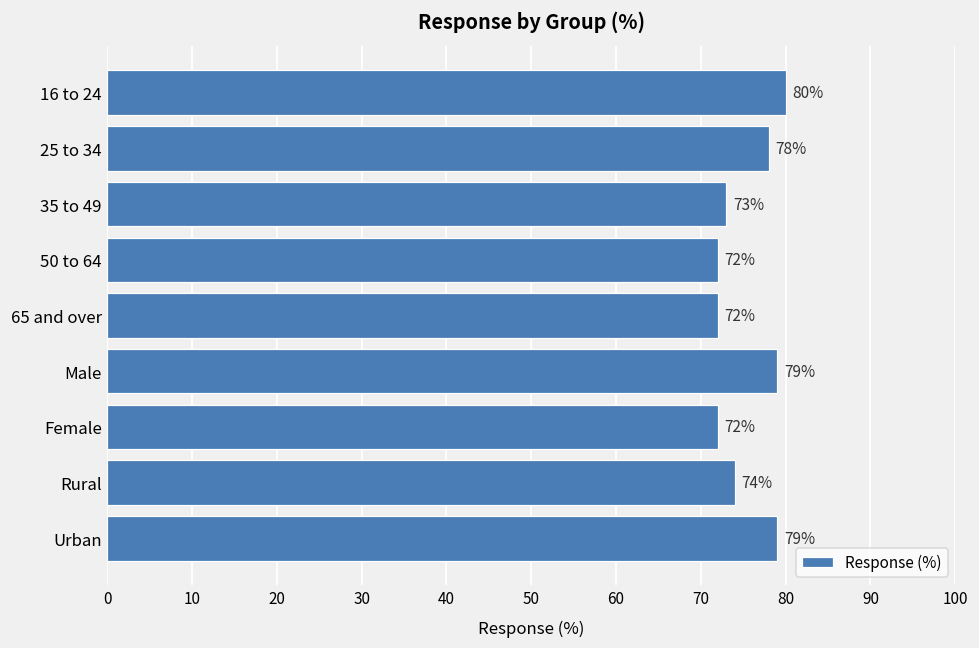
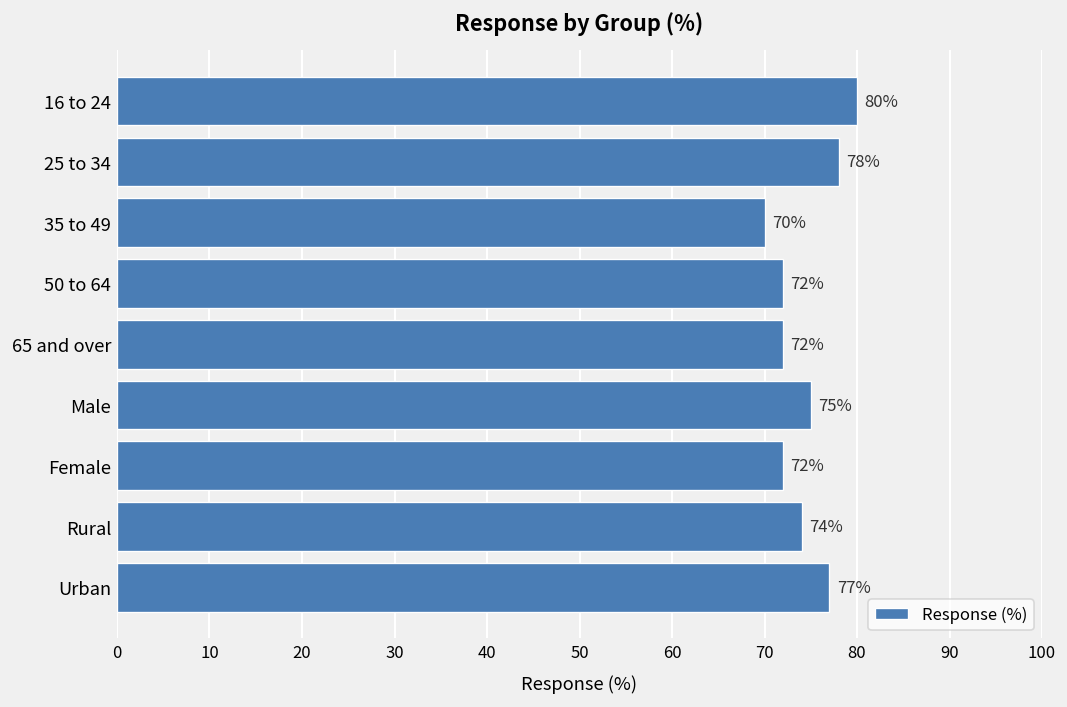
35 to 49: 73% -> 70%
Male: 79% -> 75%
Urban: 79% -> 77%
